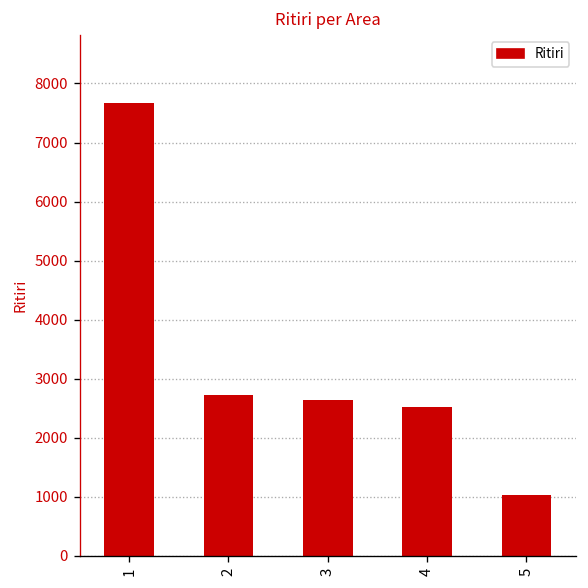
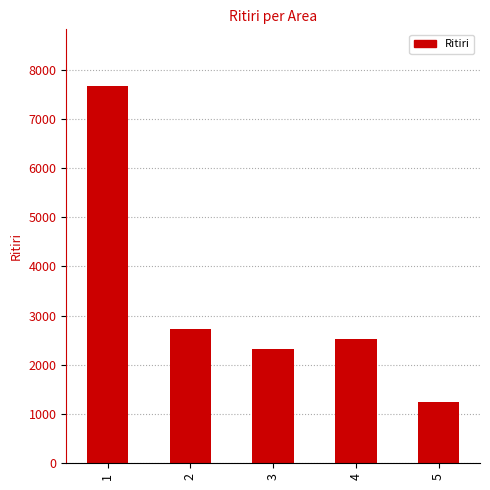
3: 2600 -> 2300
5: 1000 -> 1200
